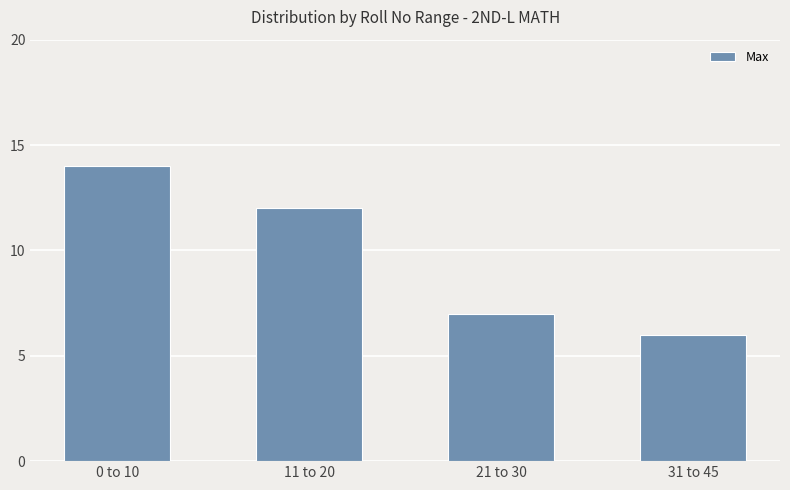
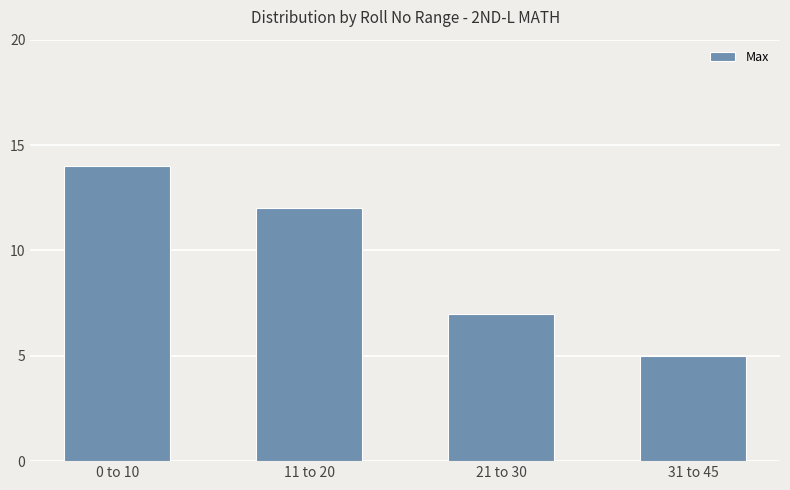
31 to 45: 6 -> 5
